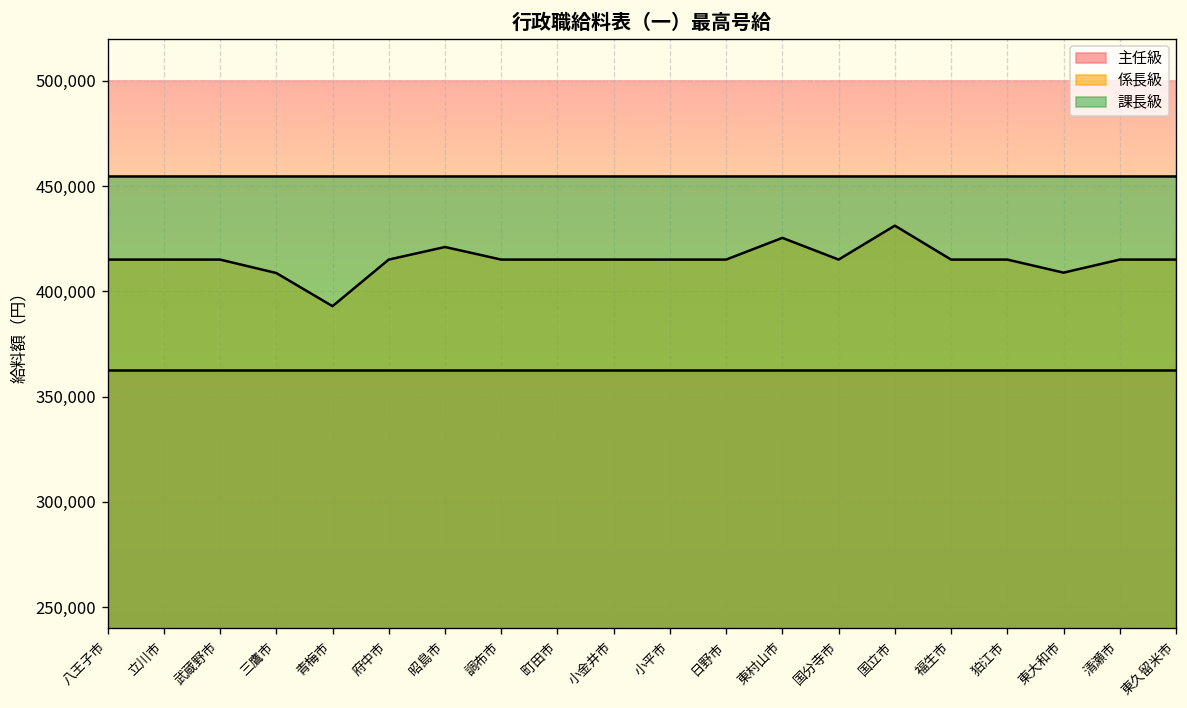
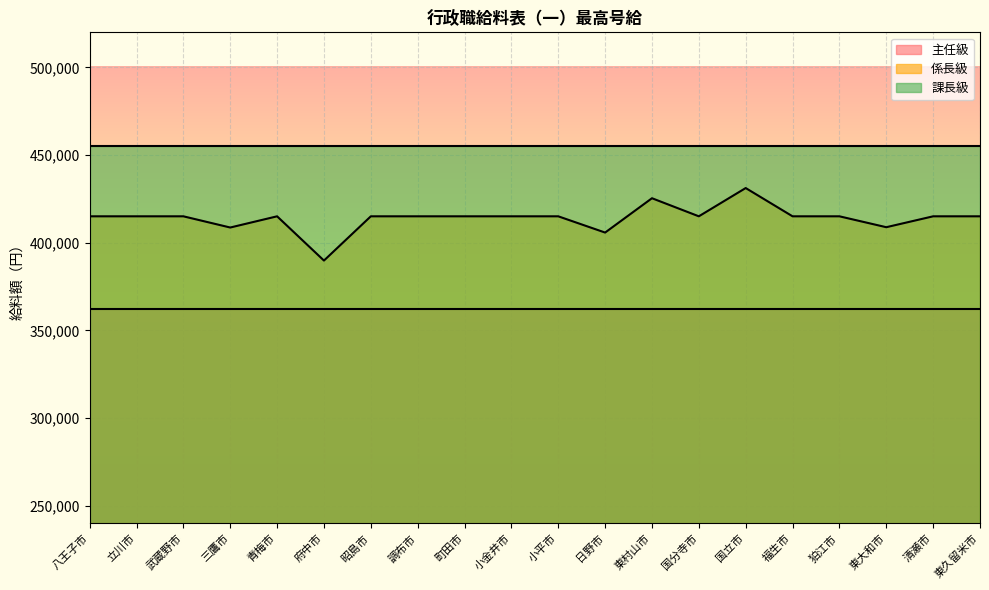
係長級, 青梅市: 393,000 -> 415,000
係長級, 府中市: 415,000 -> 390,000
係長級, 昭島市: 421,000 -> 415,000
係長級, 日野市: 415,000 -> 406,000
